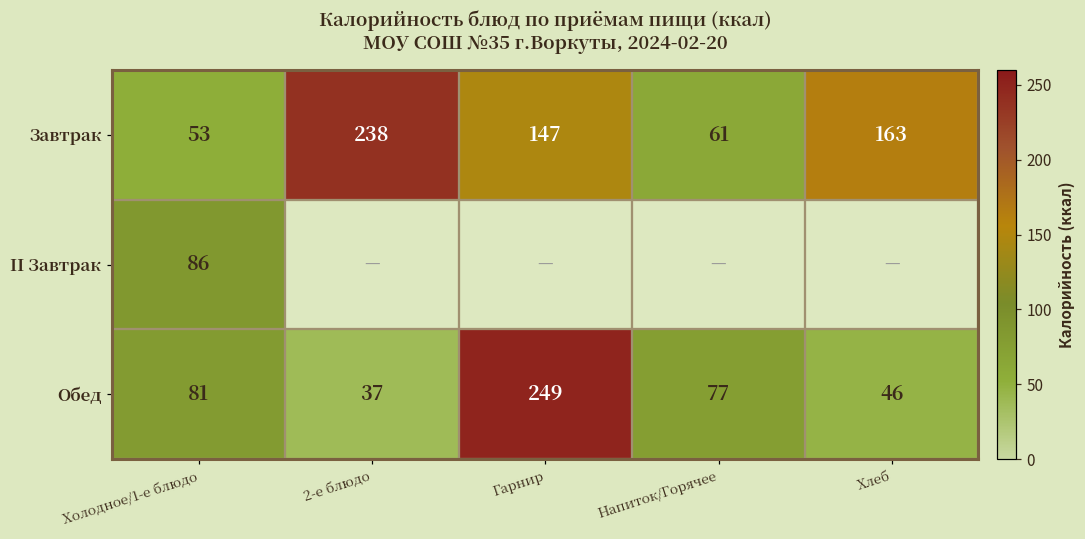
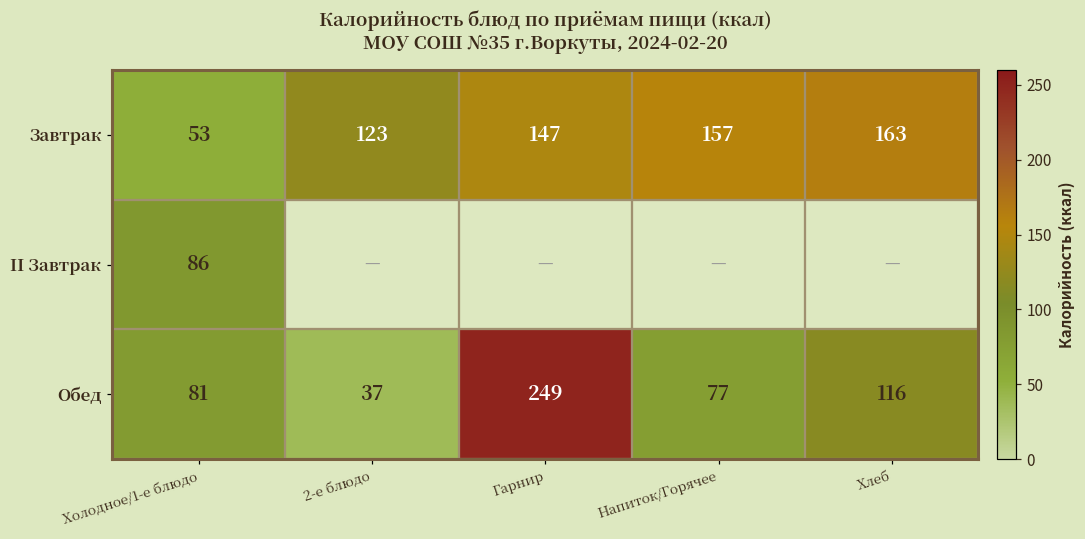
Завтрак, 2-е блюдо: 238 -> 123
Завтрак, Напиток/Горячее: 61 -> 157
Обед, Хлеб: 46 -> 116
